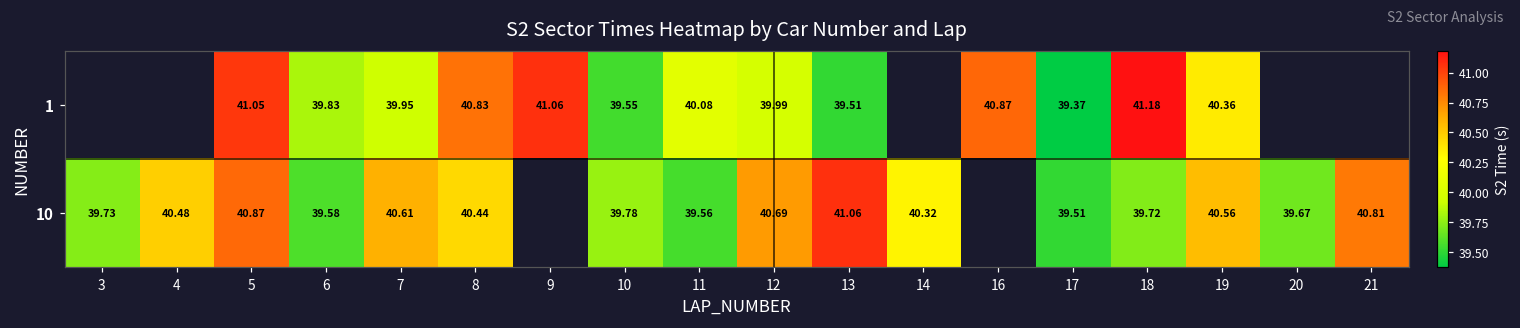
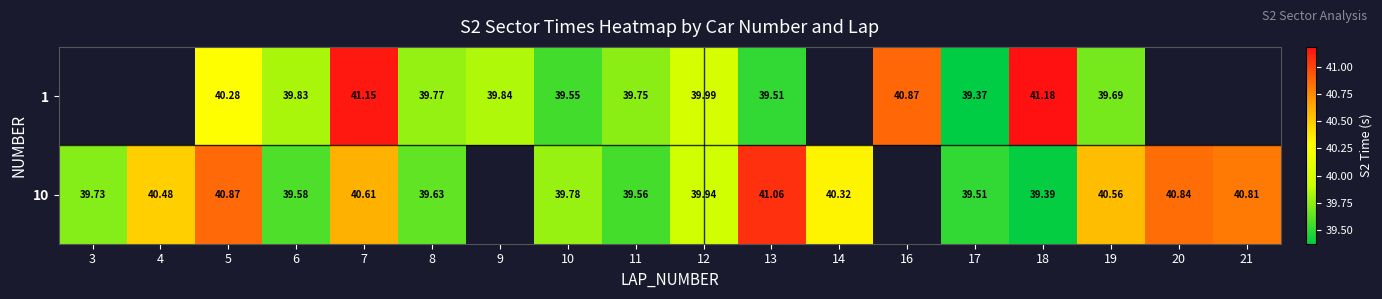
1, 5: 41.05 -> 40.28
1, 7: 39.95 -> 41.15
1, 8: 40.83 -> 39.77
1, 9: 41.06 -> 39.84
1, 11: 40.08 -> 39.75
1, 19: 40.36 -> 39.69
10, 8: 40.44 -> 39.63
10, 12: 40.69 -> 39.94
10, 18: 39.72 -> 39.39
10, 20: 39.67 -> 40.84
